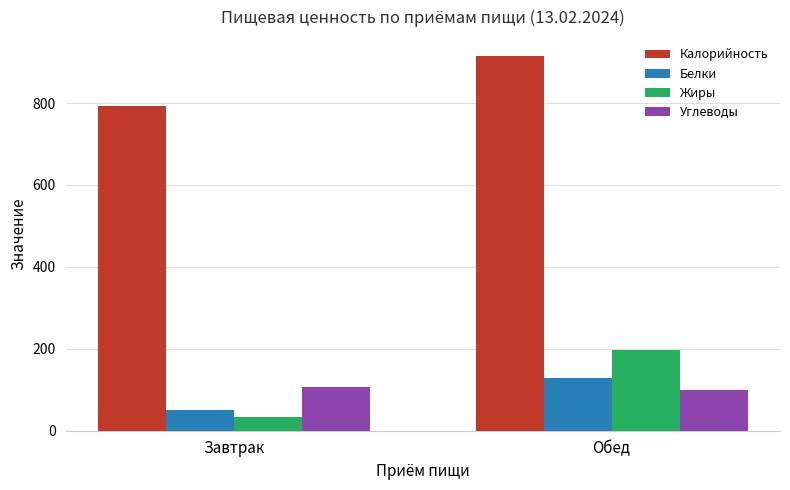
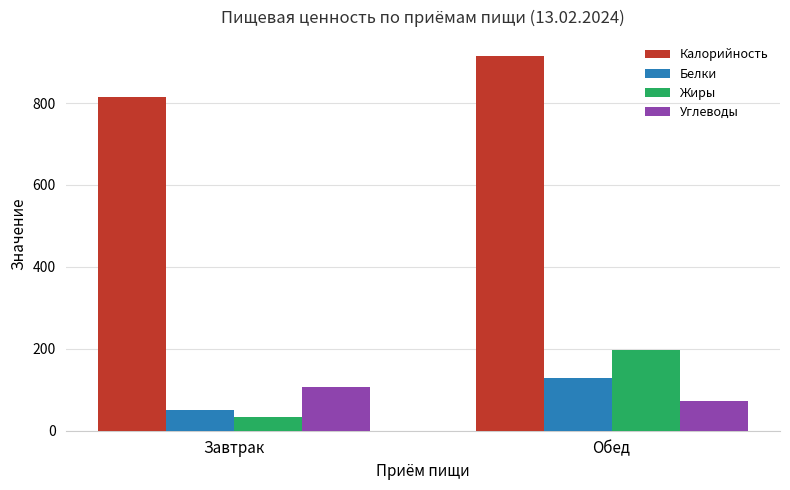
Калорийность, Завтрак: 790 -> 820
Углеводы, Обед: 100 -> 70
